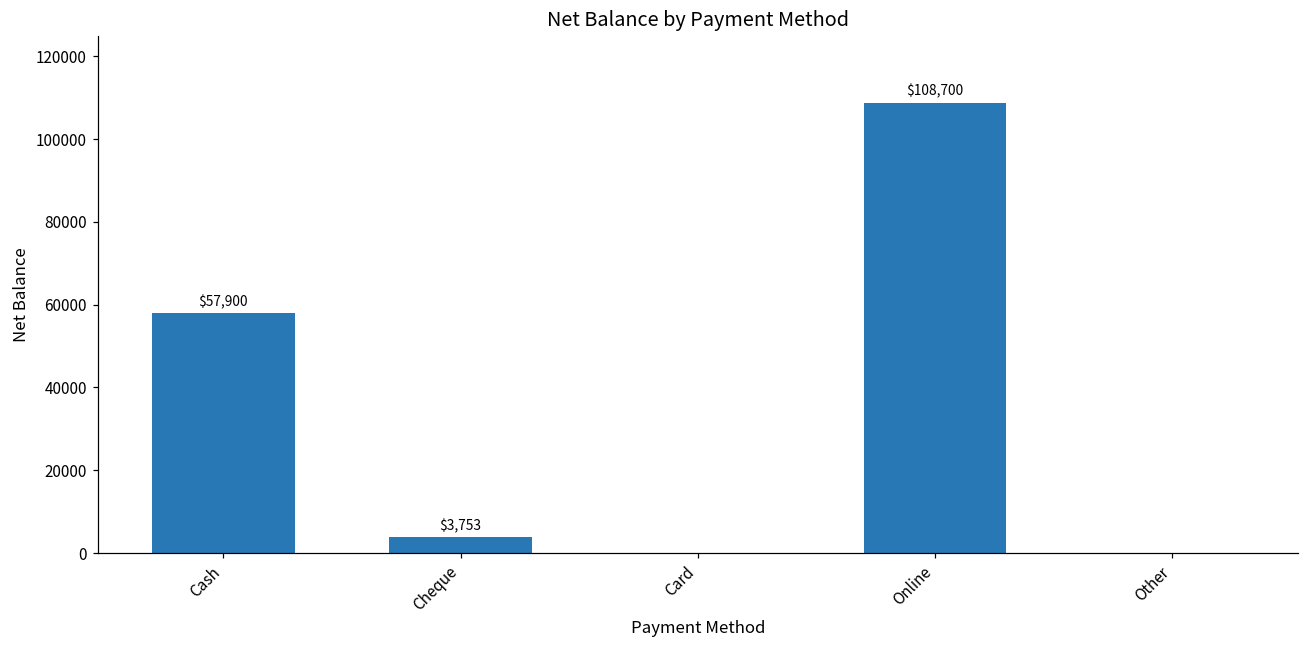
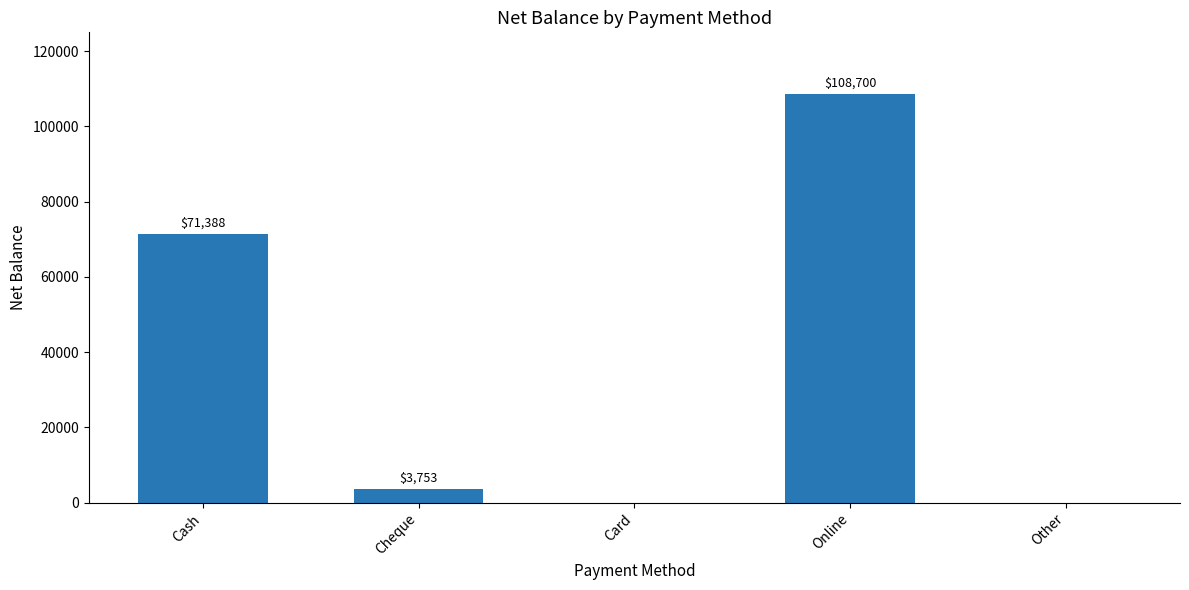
Cash: $57,900 -> $71,388
